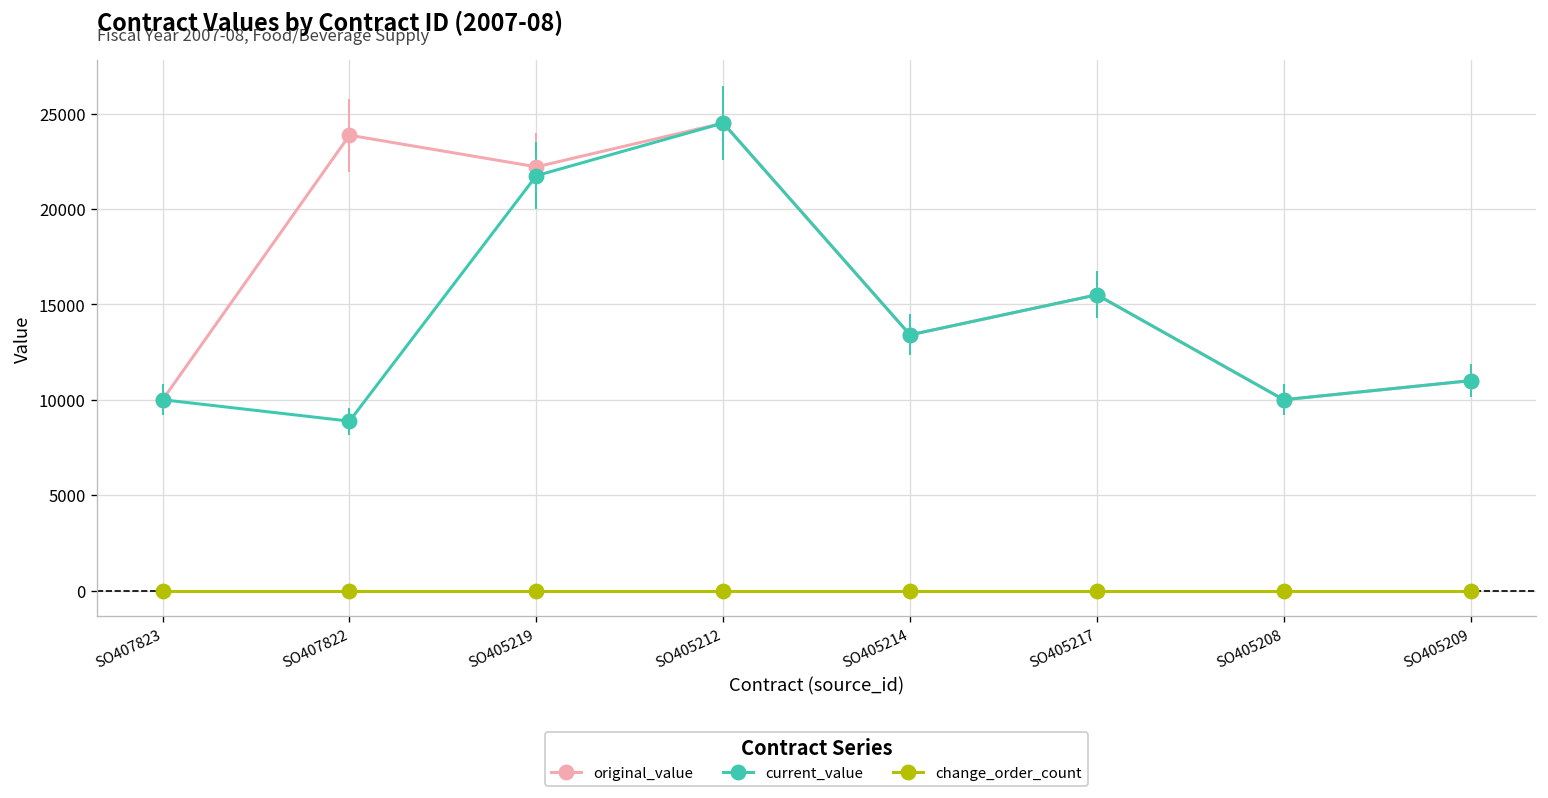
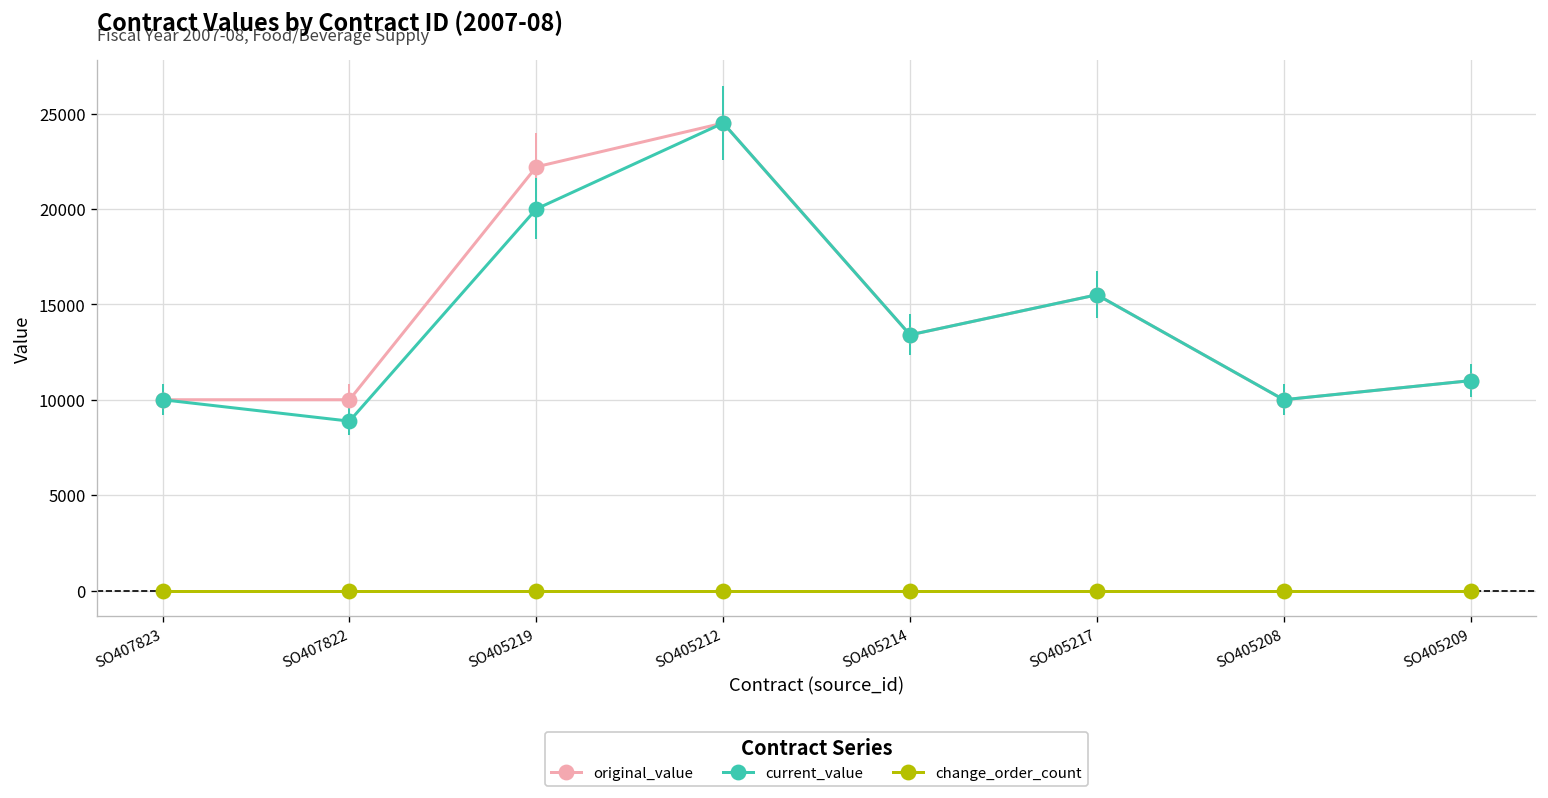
original_value, SO407822: 23900 -> 10000
current_value, SO405219: 21700 -> 20000
